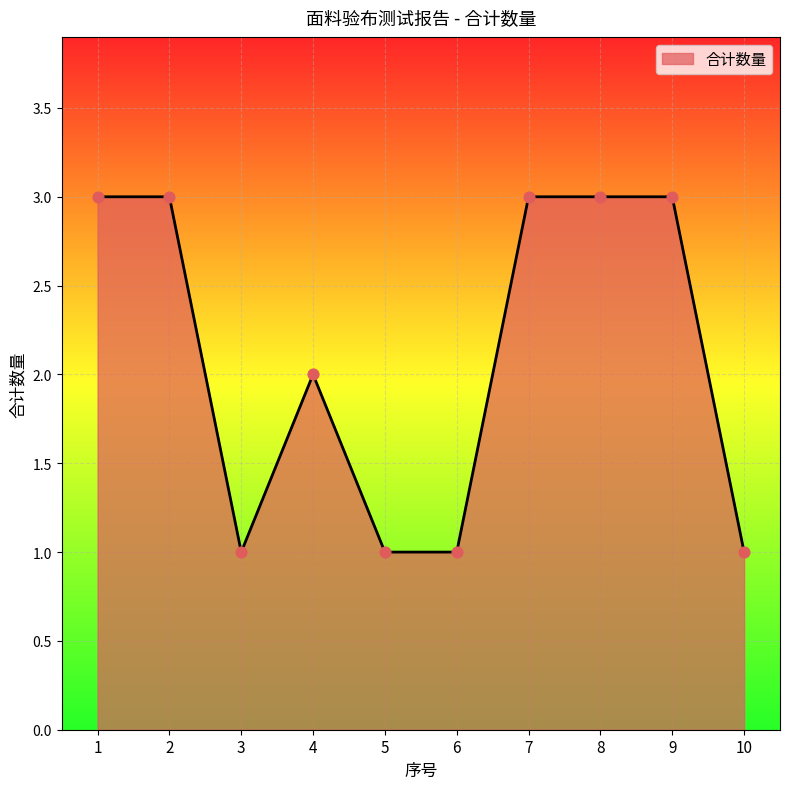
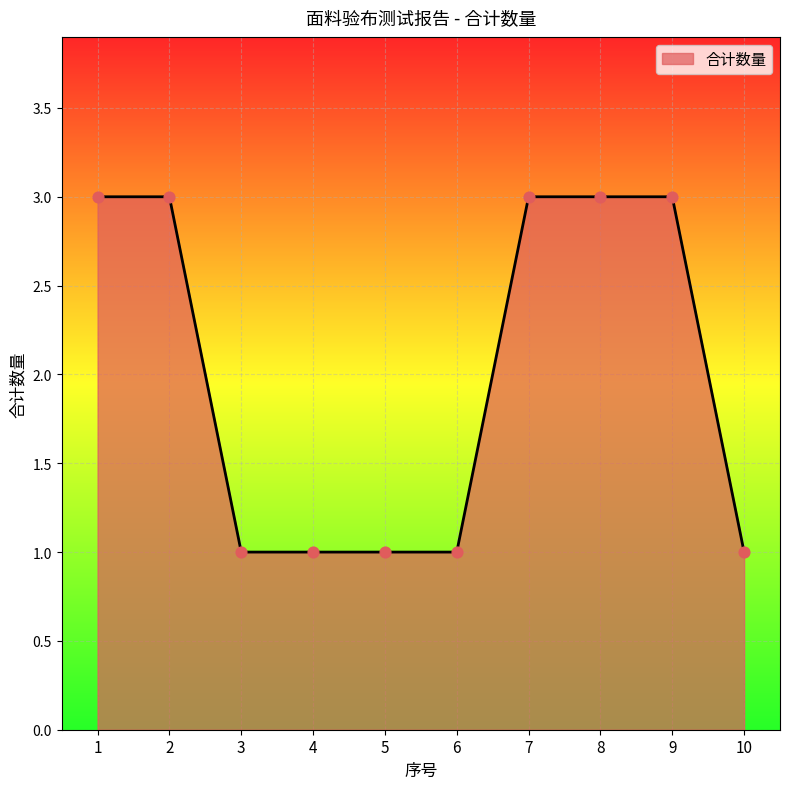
4: 2 -> 1
